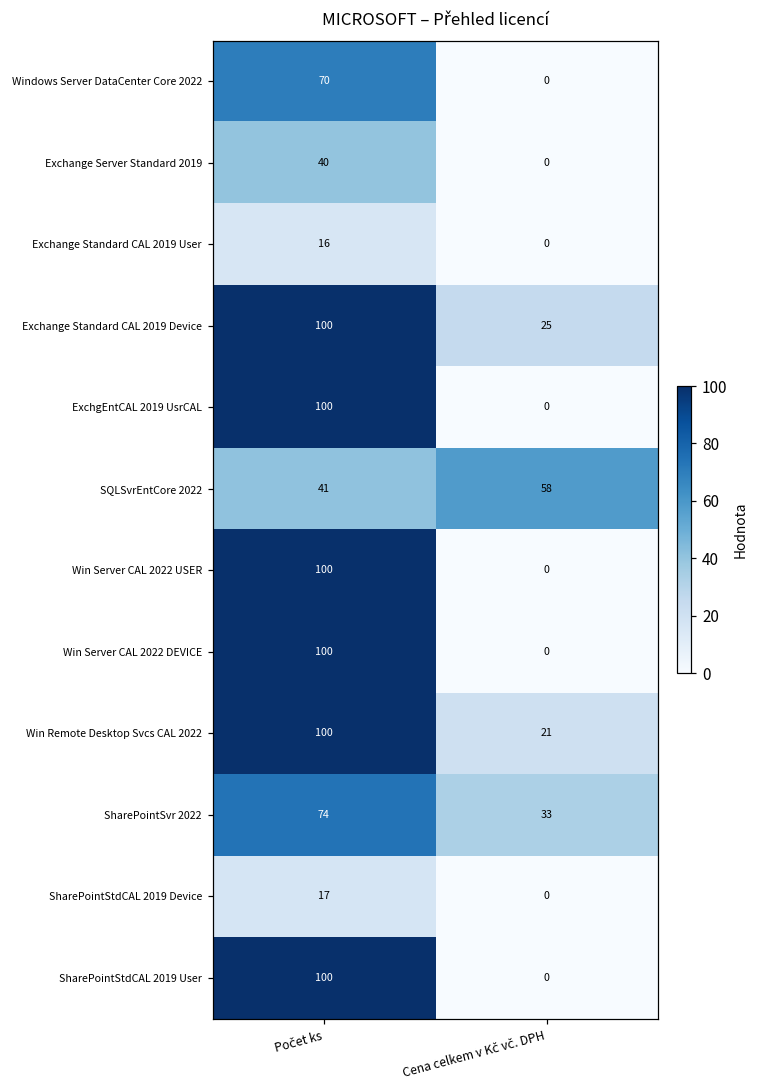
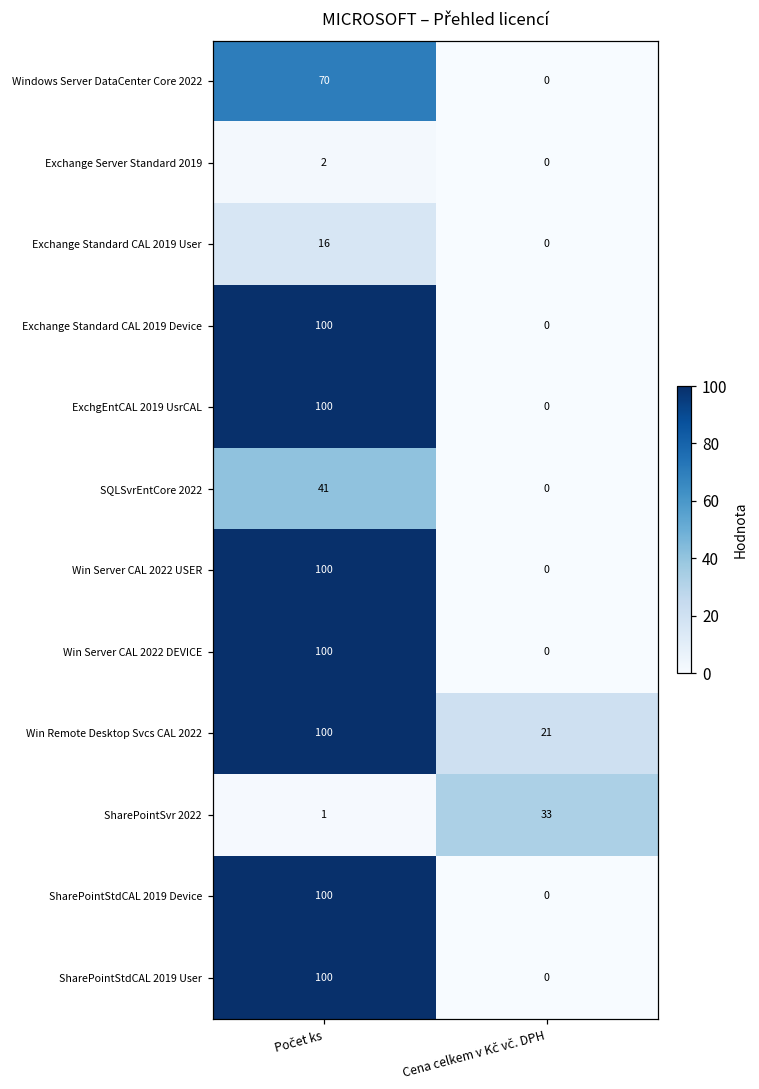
Exchange Server Standard 2019, Počet ks: 40 -> 2
Exchange Standard CAL 2019 Device, Cena celkem v Kč vč. DPH: 25 -> 0
SQLSvrEntCore 2022, Cena celkem v Kč vč. DPH: 58 -> 0
SharePointSvr 2022, Počet ks: 74 -> 1
SharePointStdCAL 2019 Device, Počet ks: 17 -> 100
